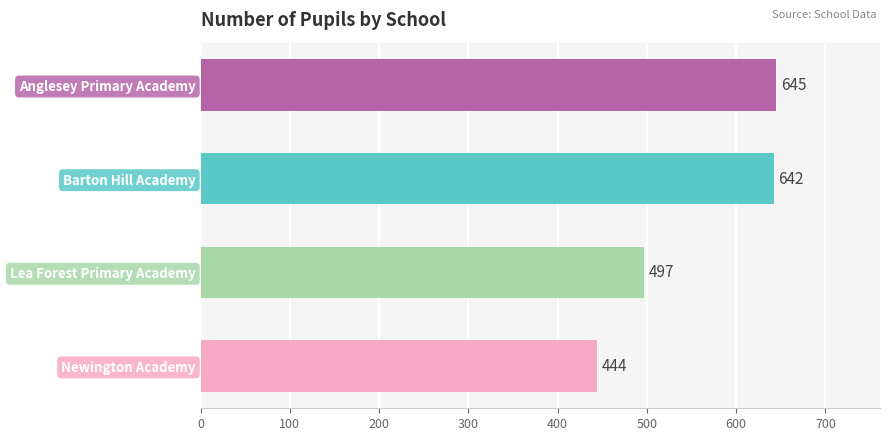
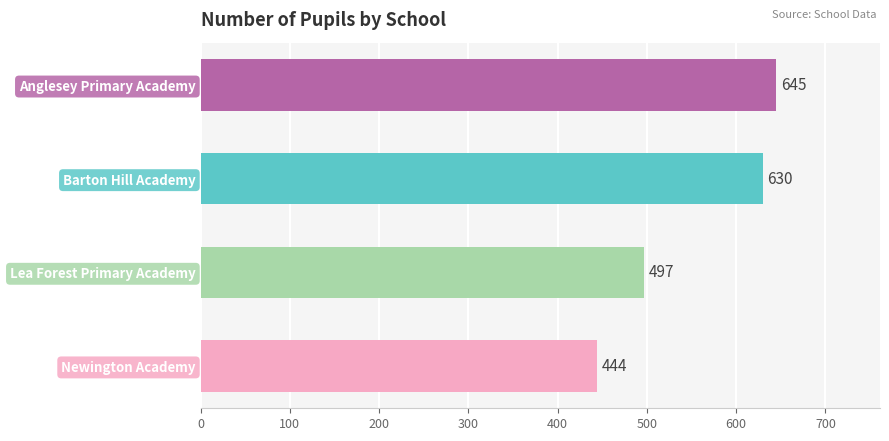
Barton Hill Academy: 642 -> 630
